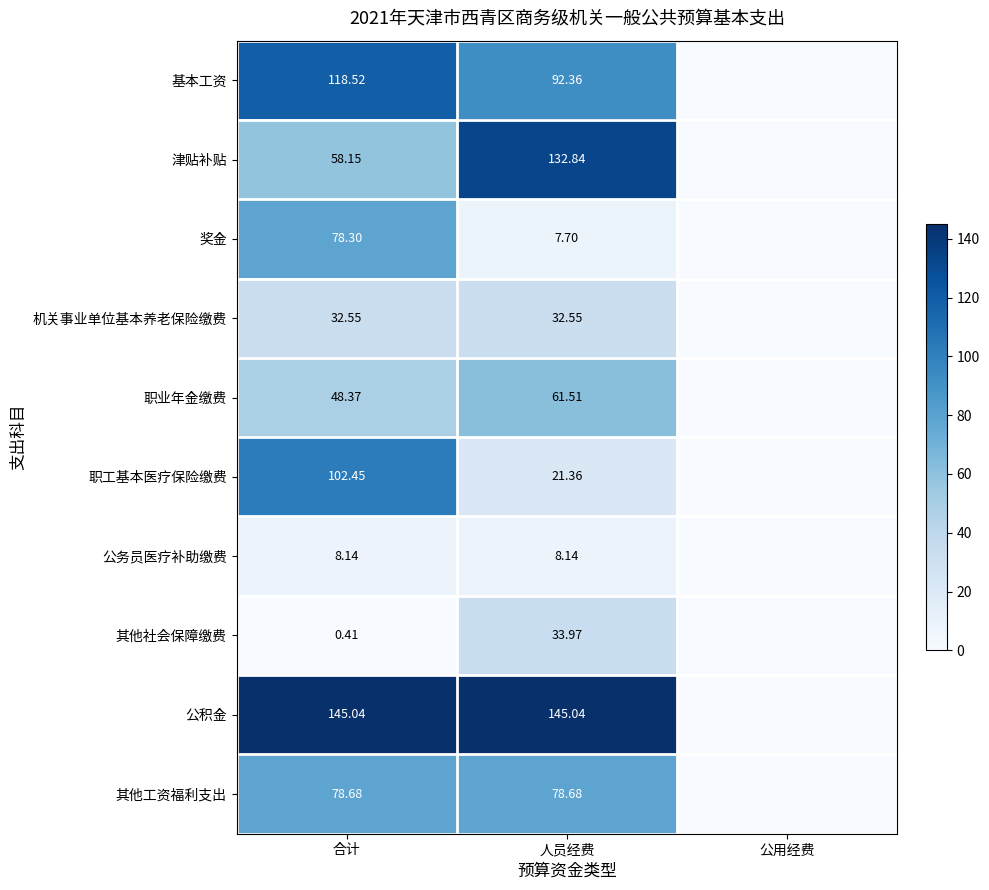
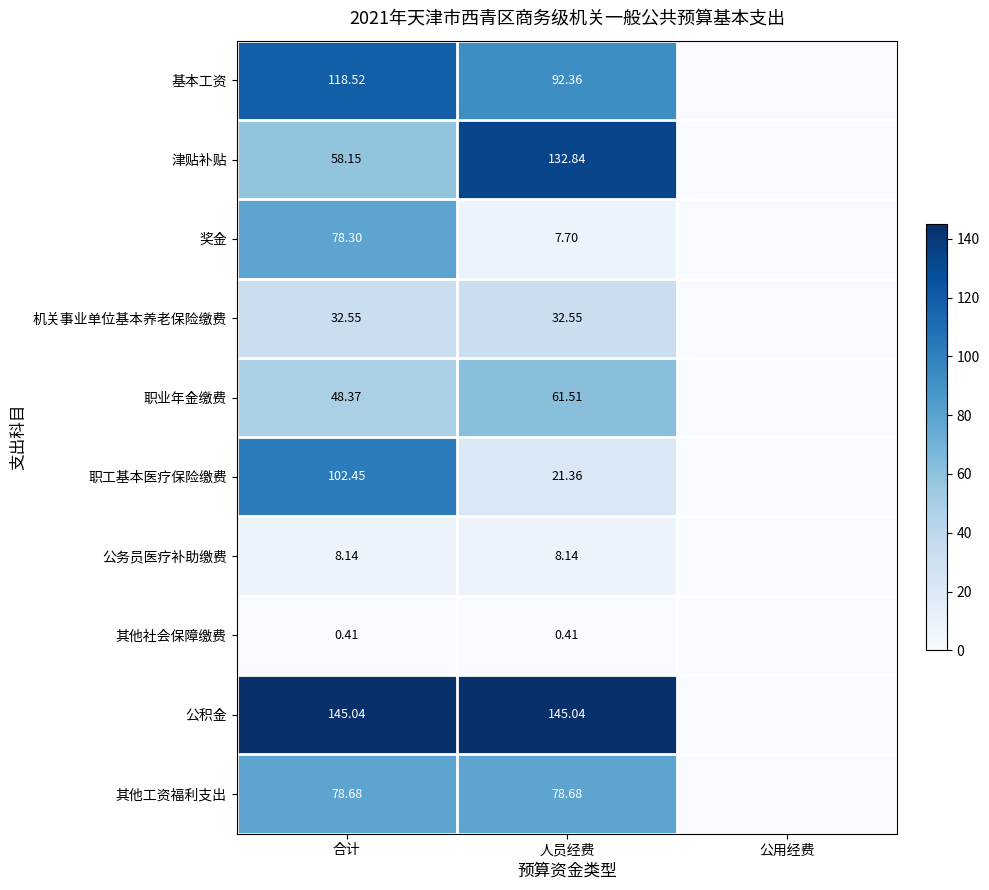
其他社会保障缴费, 人员经费: 33.97 -> 0.41
